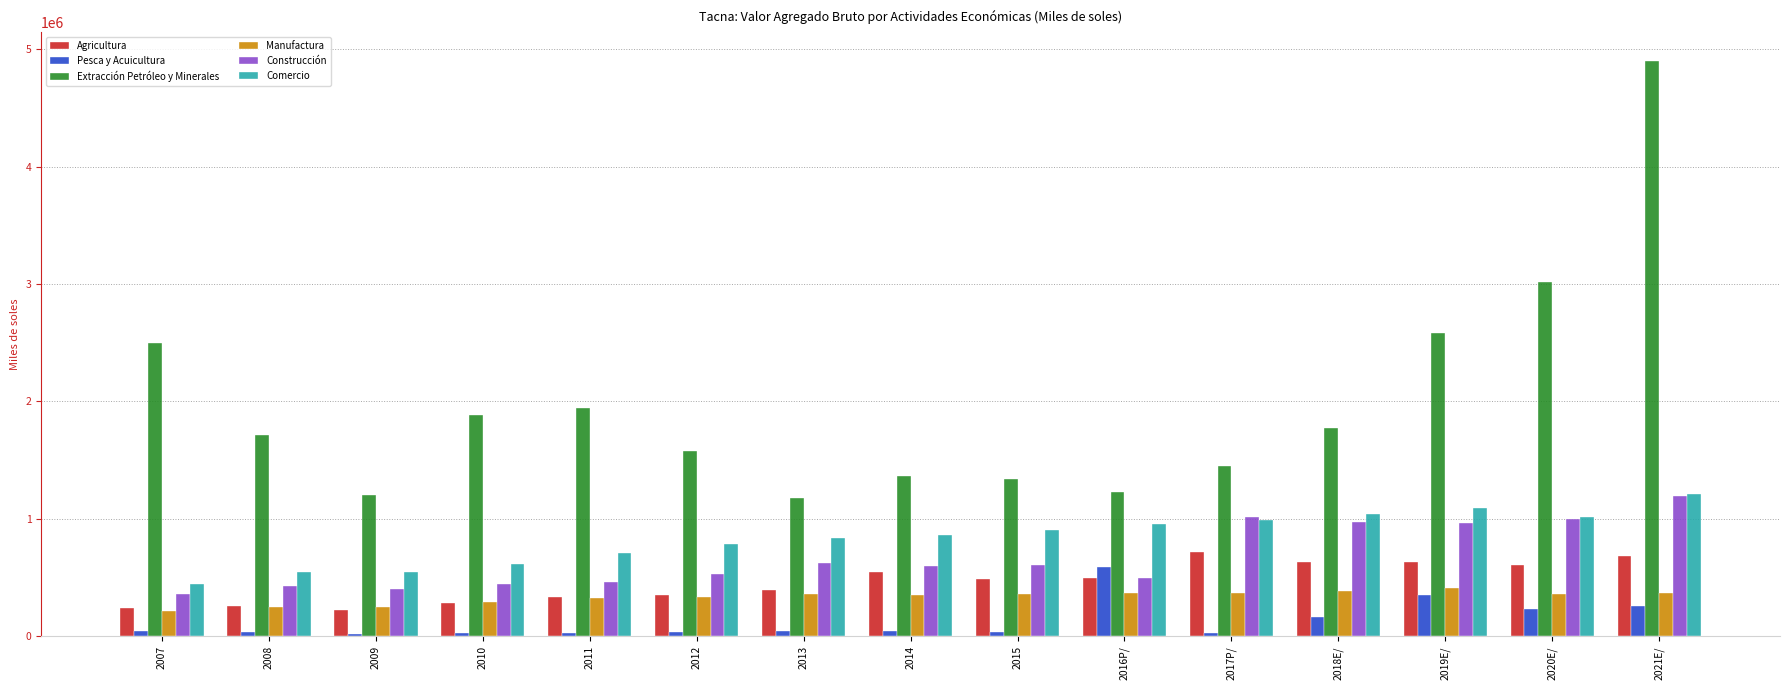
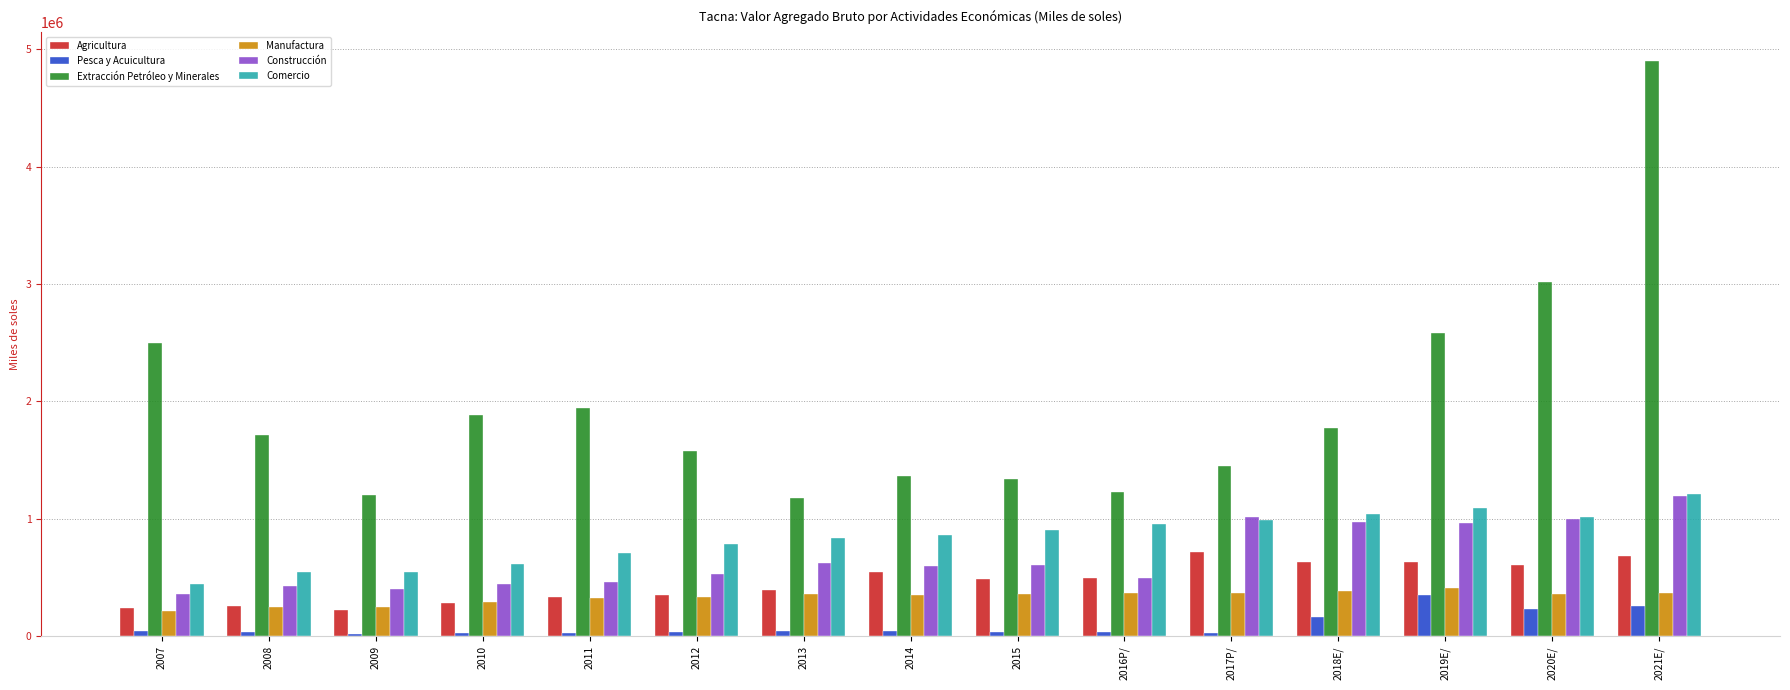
Pesca y Acuicultura, 2016P/: 590000 -> 30000
